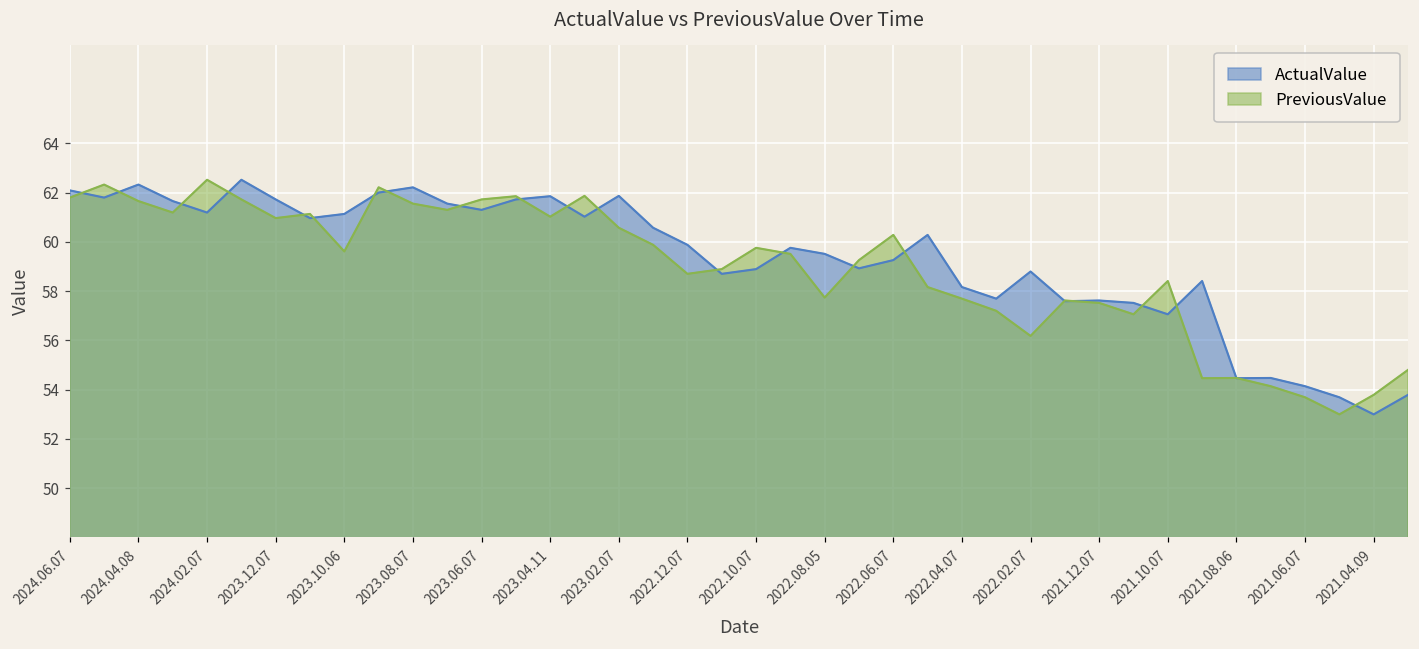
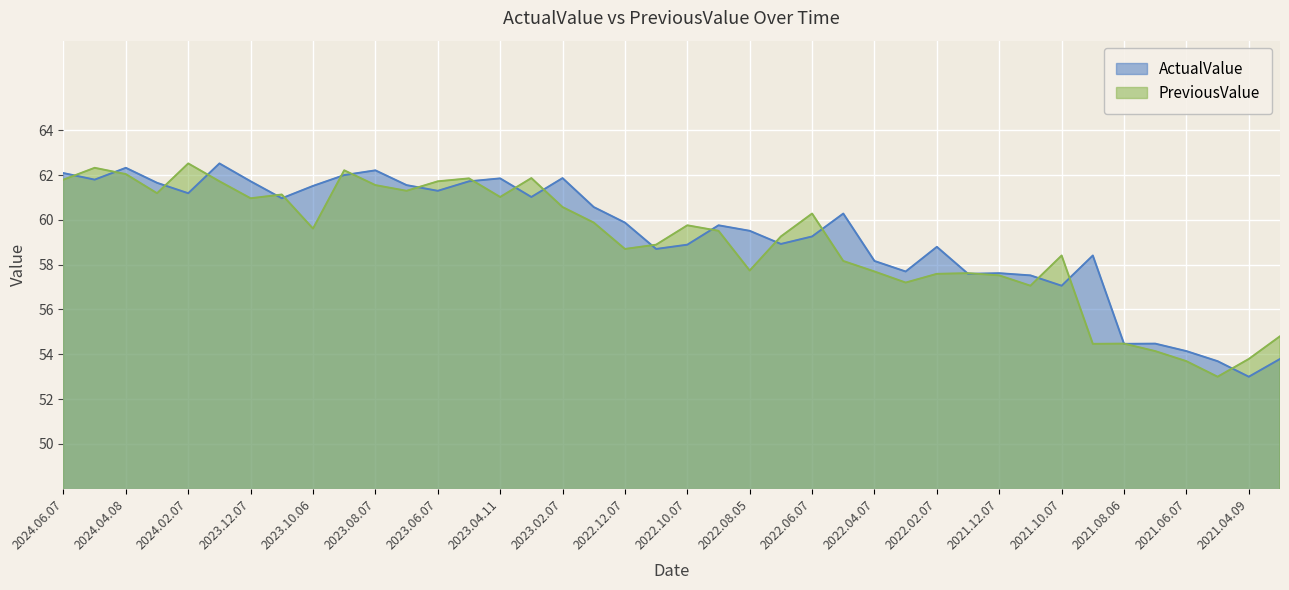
PreviousValue, 2024.04.08: 61.7 -> 62.0
ActualValue, 2023.10.06: 61.1 -> 61.5
PreviousValue, 2022.02.07: 56.2 -> 57.6
